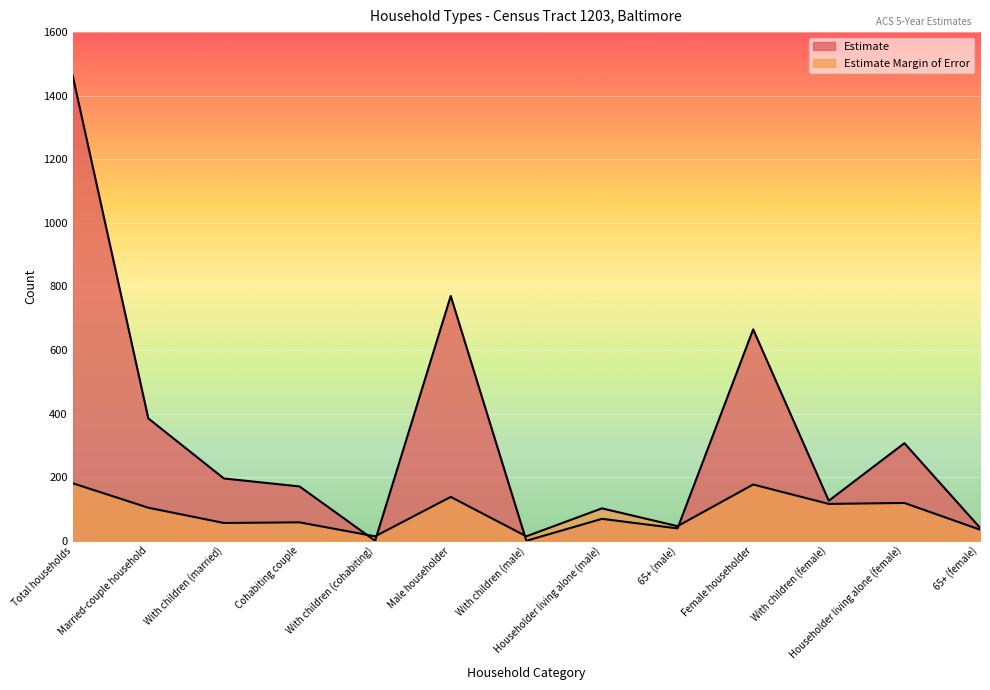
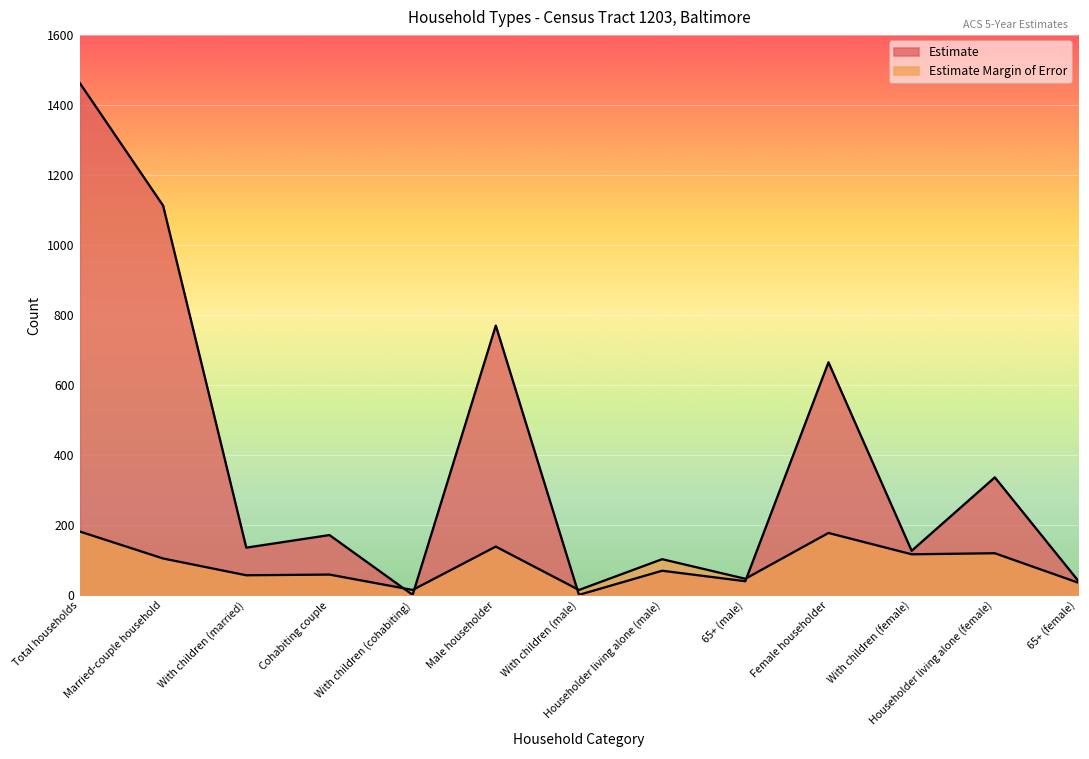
Estimate, Married-couple household: 390 -> 1110
Estimate, With children (married): 200 -> 140
Estimate, Householder living alone (female): 310 -> 340
